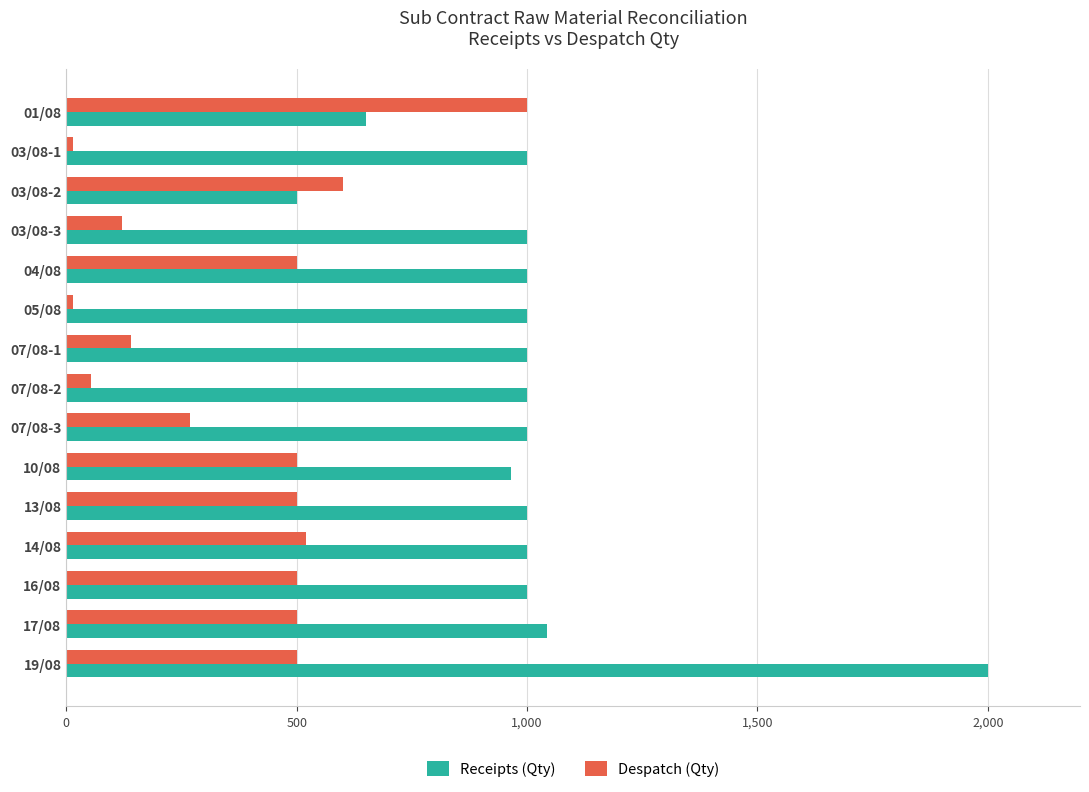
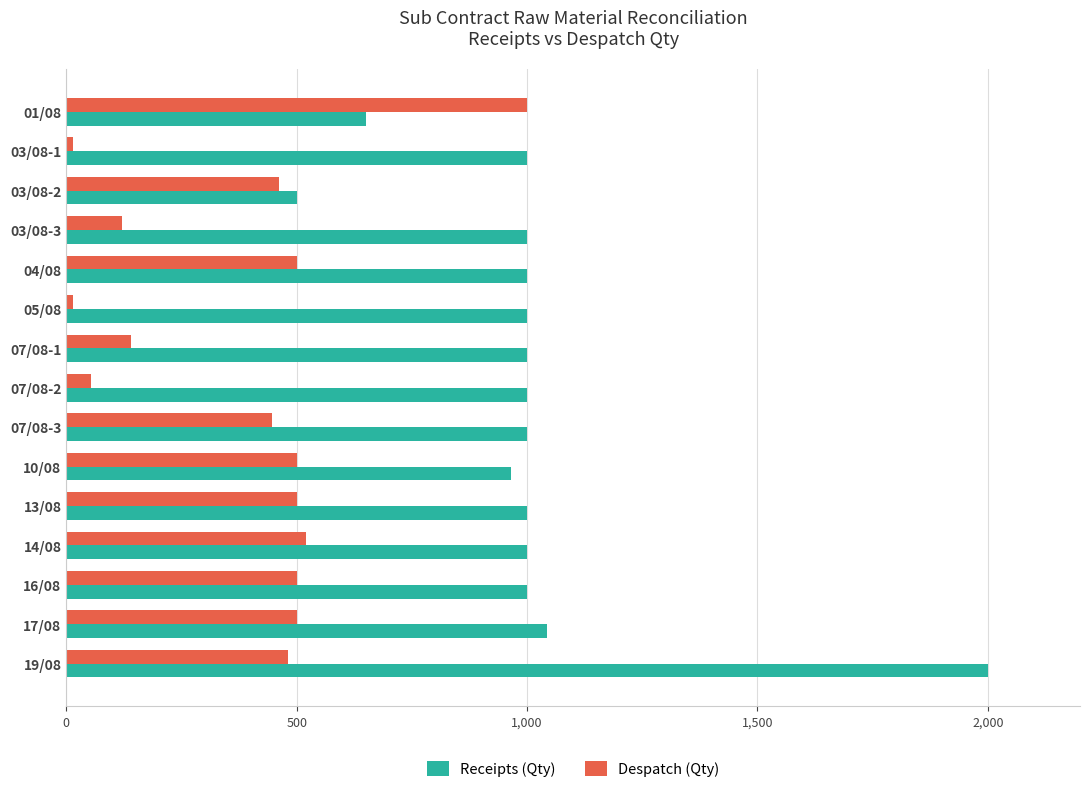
Despatch (Qty), 03/08-2: 600 -> 460
Despatch (Qty), 07/08-3: 270 -> 450
Despatch (Qty), 19/08: 500 -> 480
